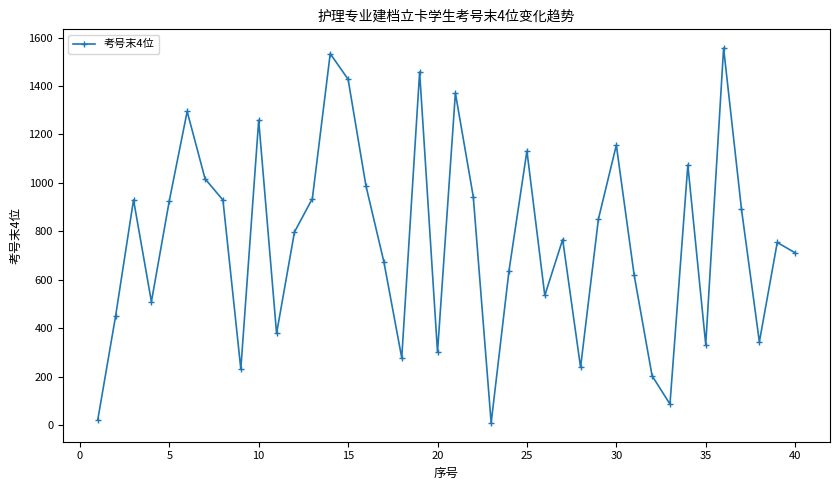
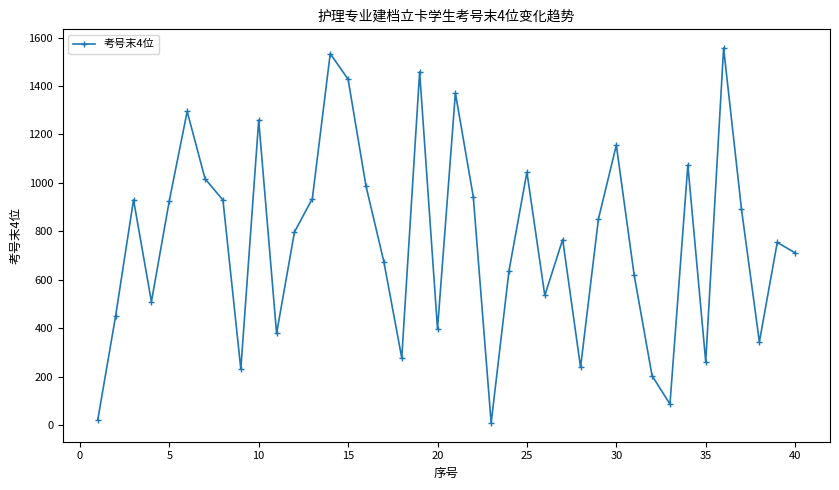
20: 300 -> 400
25: 1130 -> 1040
35: 330 -> 260
